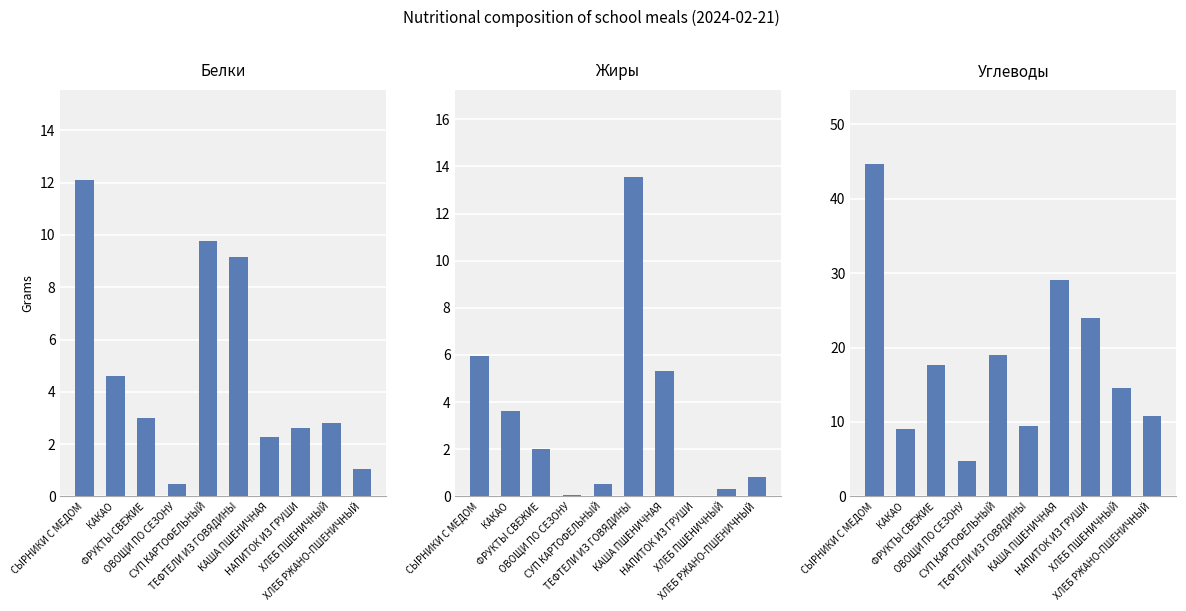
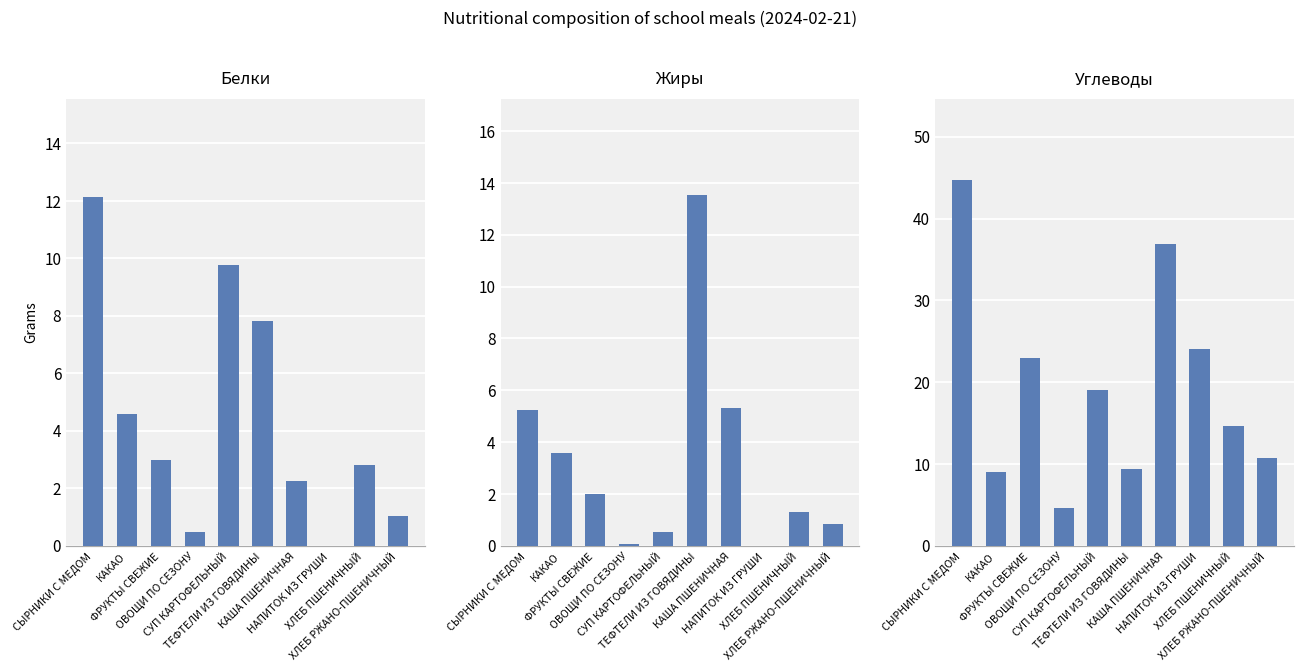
Белки, ТЕФТЕЛИ ИЗ ГОВЯДИНЫ: 9.2 -> 7.8
Белки, НАПИТОК ИЗ ГРУШИ: 2.6 -> 0.0
Жиры, СЫРНИКИ С МЕДОМ: 6.0 -> 5.2
Жиры, ХЛЕБ ПШЕНИЧНЫЙ: 0.3 -> 1.3
Углеводы, ФРУКТЫ СВЕЖИЕ: 18 -> 23
Углеводы, КАША ПШЕНИЧНАЯ: 29 -> 37
